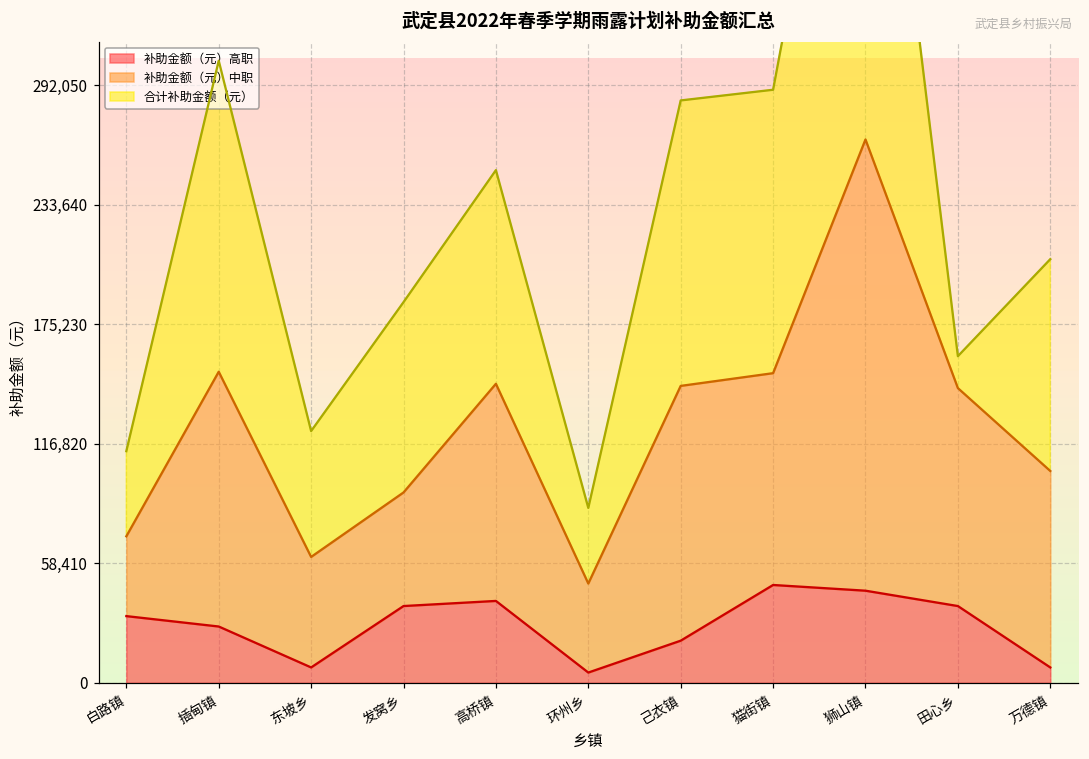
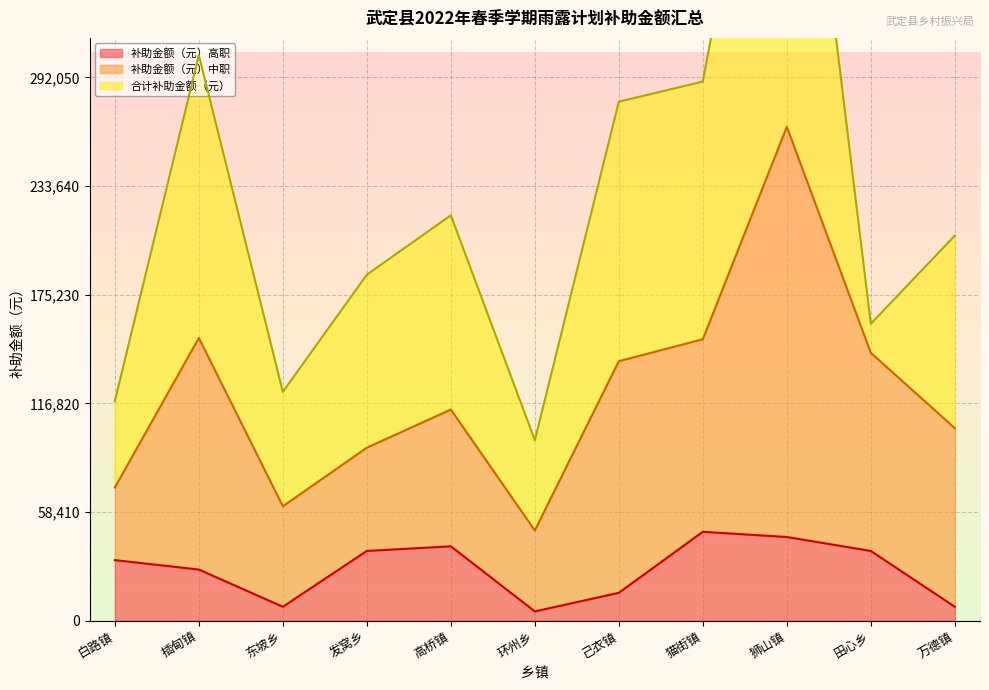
合计补助金额（元）, 白路镇: 42,000 -> 47,000
补助金额（元）中职, 高桥镇: 106,000 -> 74,000
合计补助金额（元）, 环州乡: 37,000 -> 49,000
补助金额（元）高职, 己衣镇: 21,000 -> 15,000
